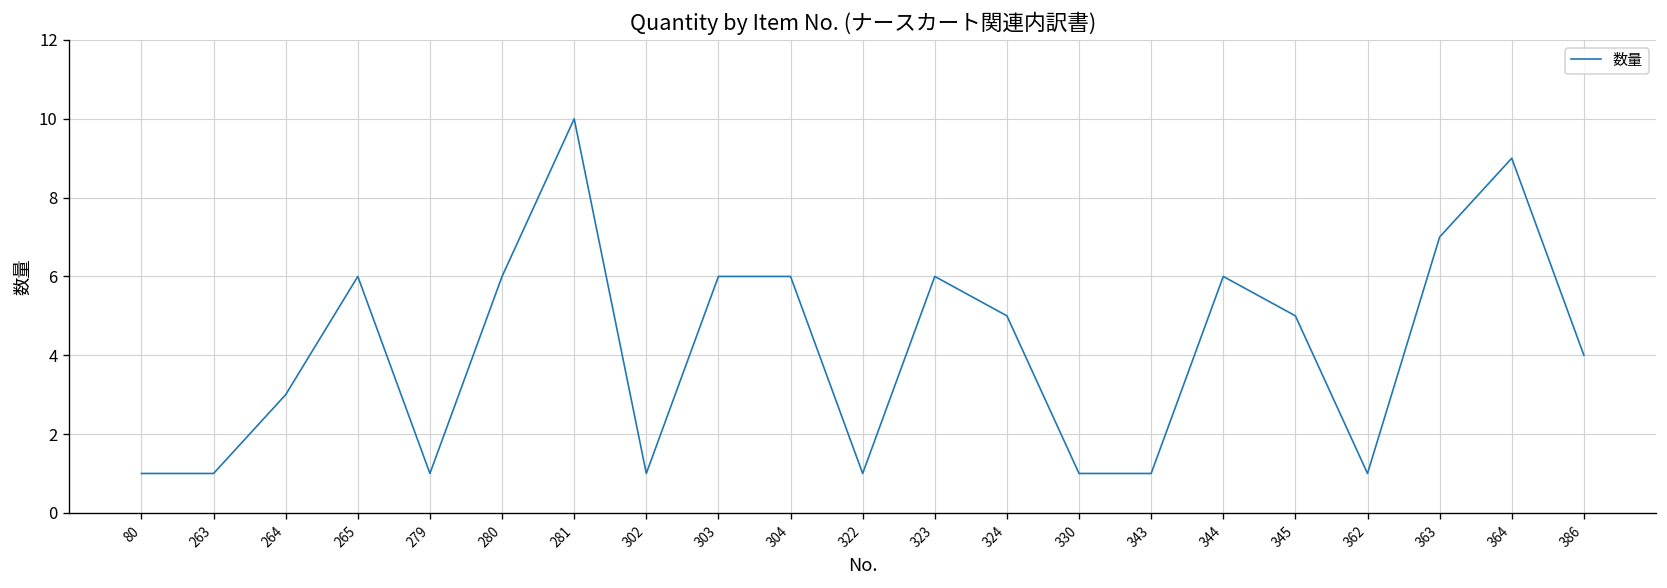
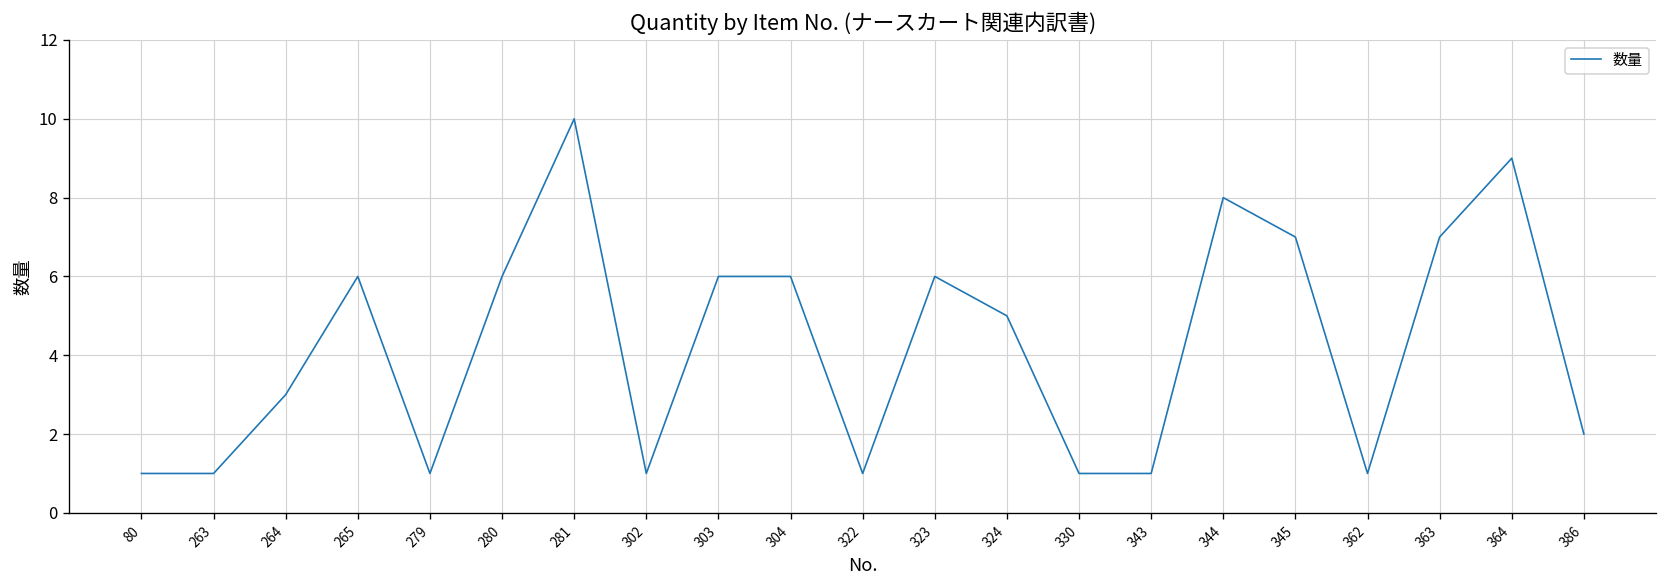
344: 6 -> 8
345: 5 -> 7
386: 4 -> 2
